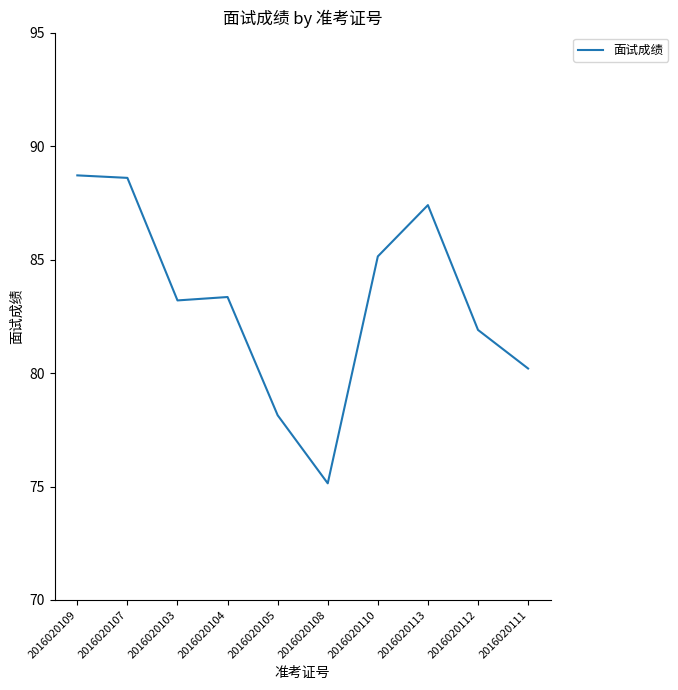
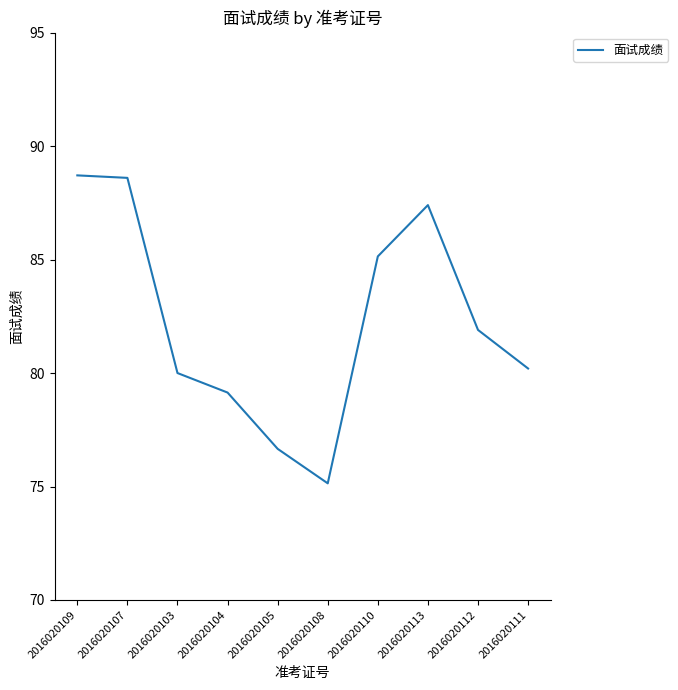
2016020103: 83.2 -> 80.0
2016020104: 83.4 -> 79.1
2016020105: 78.1 -> 76.7
